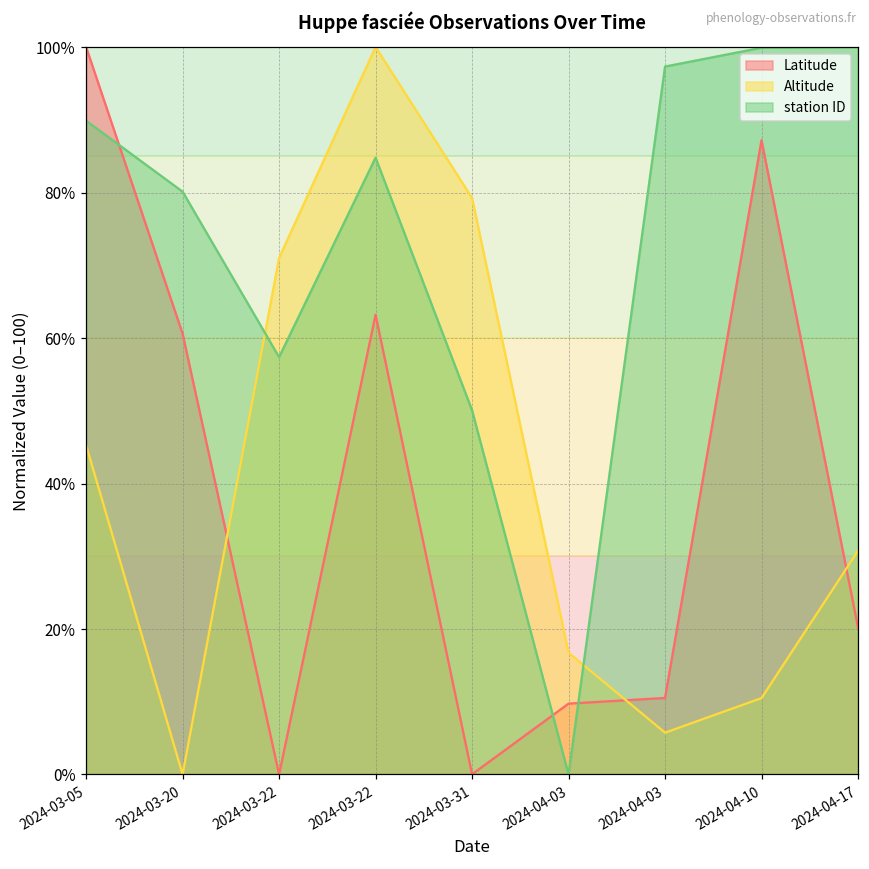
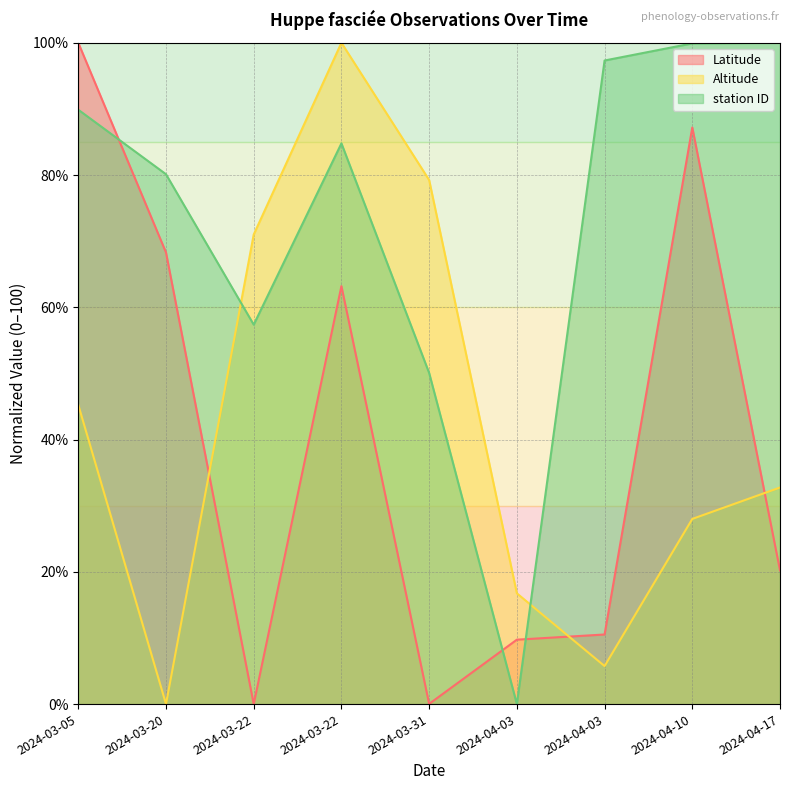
Latitude, 2024-03-20: 61% -> 68%
Altitude, 2024-04-10: 11% -> 28%
Altitude, 2024-04-17: 31% -> 33%
